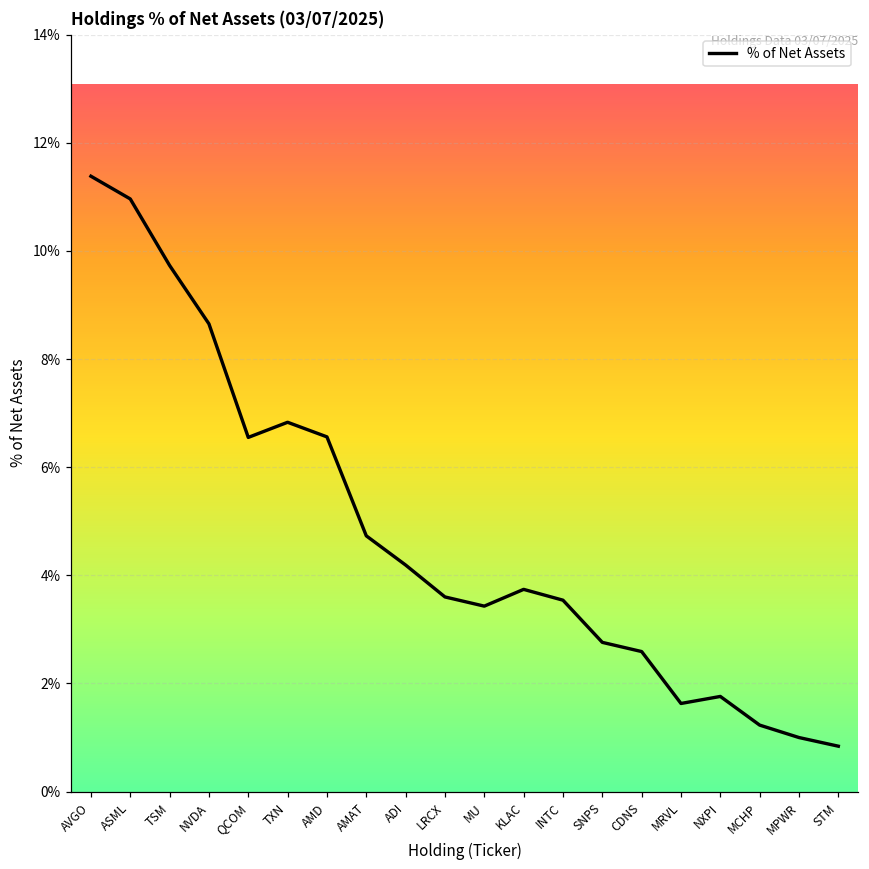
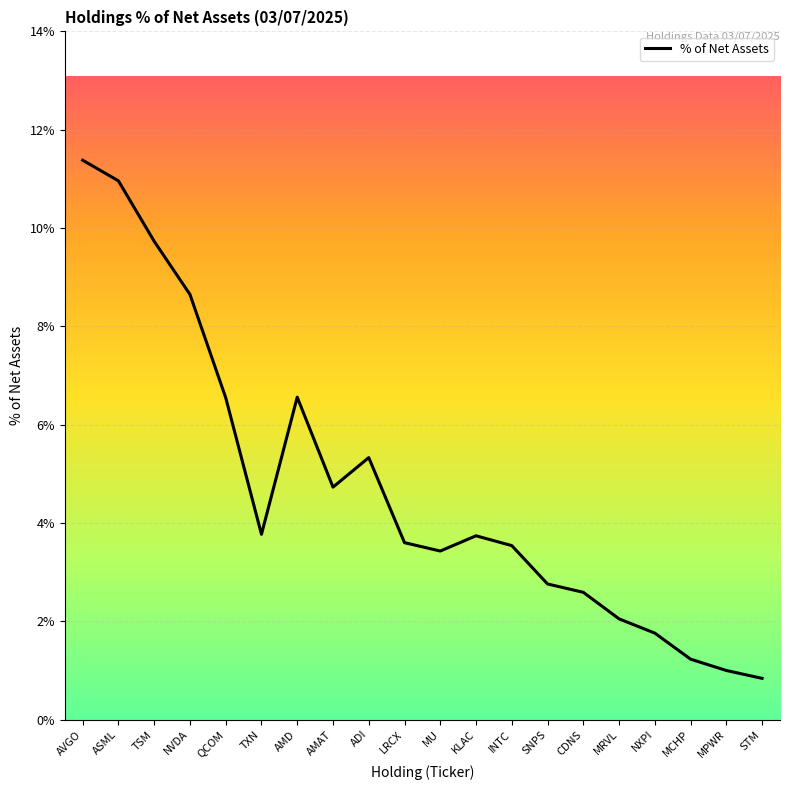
TXN: 6.8% -> 3.8%
ADI: 4.2% -> 5.3%
MRVL: 1.6% -> 2.1%
